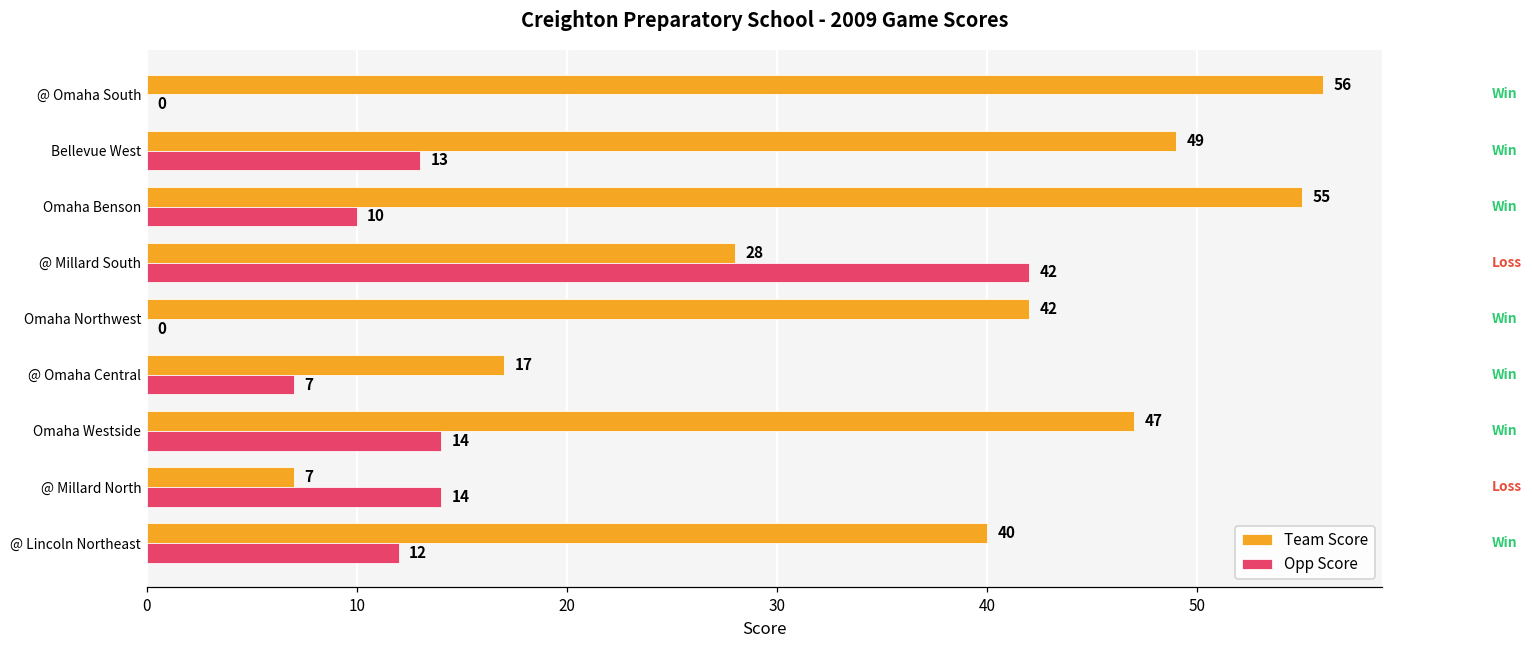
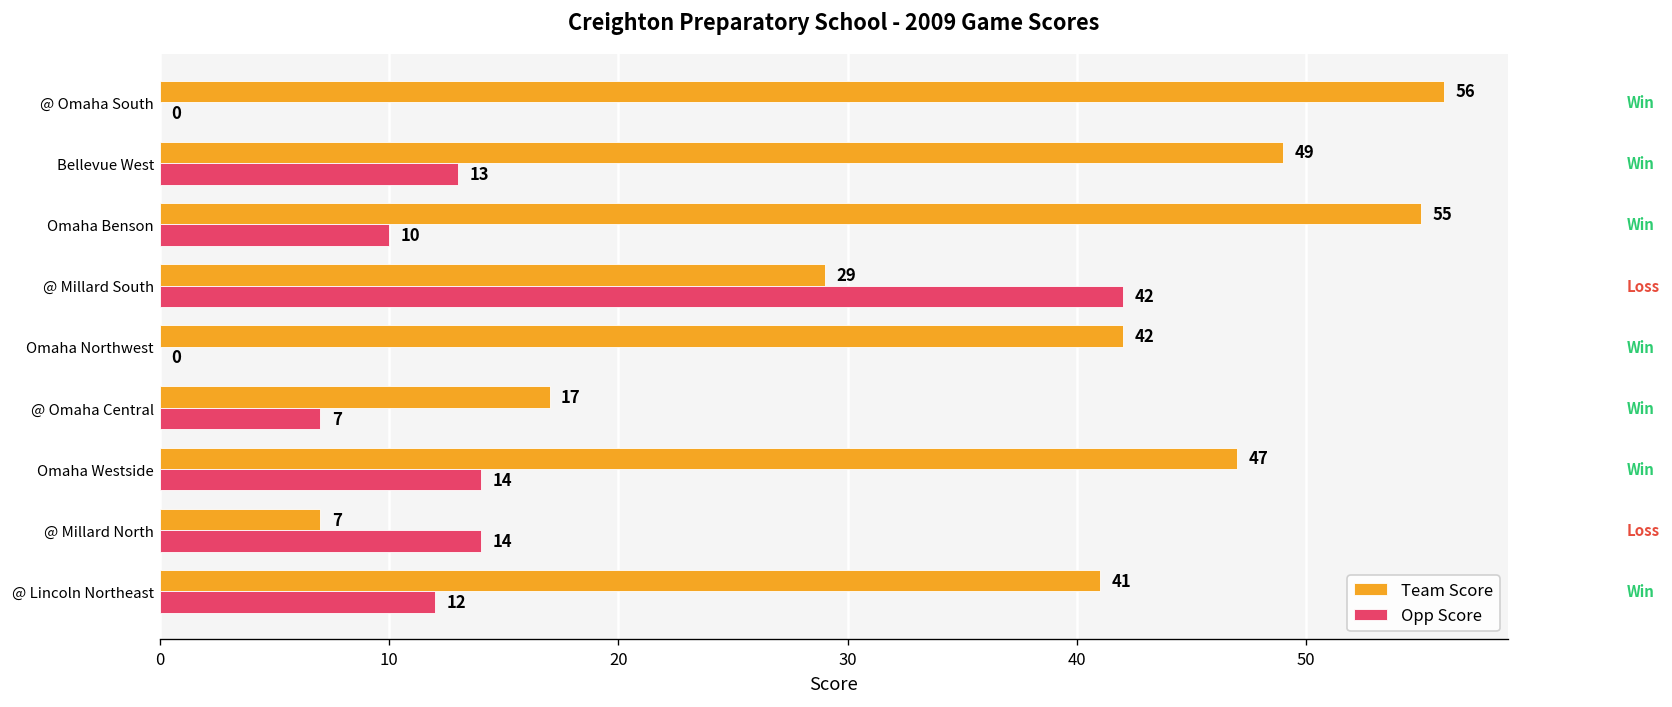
Team Score, @ Millard South: 28 -> 29
Team Score, @ Lincoln Northeast: 40 -> 41
